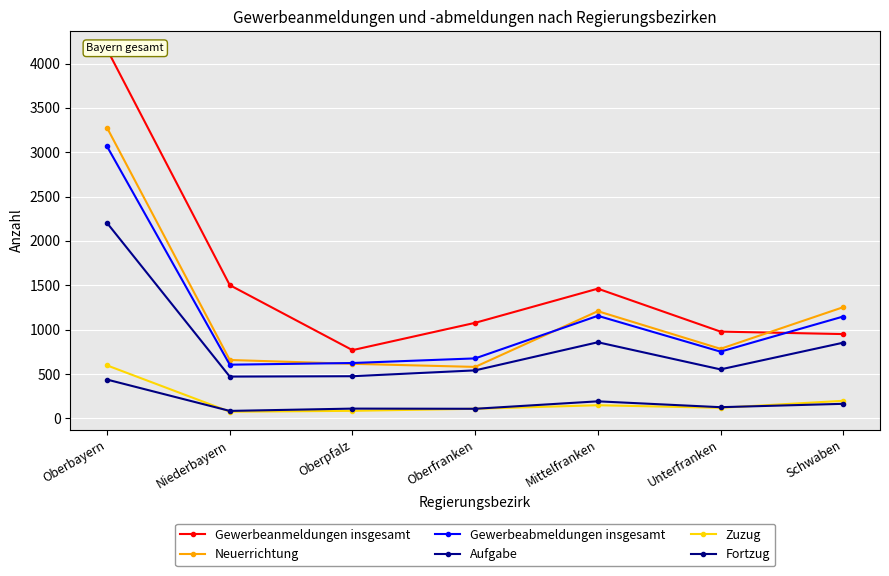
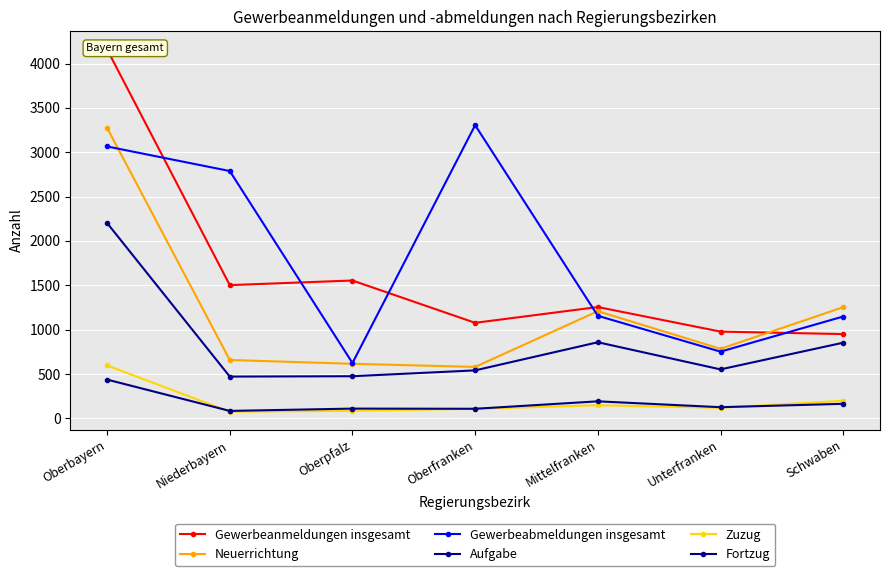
Gewerbeabmeldungen insgesamt, Niederbayern: 600 -> 2800
Gewerbeanmeldungen insgesamt, Oberpfalz: 800 -> 1600
Gewerbeabmeldungen insgesamt, Oberfranken: 700 -> 3300
Gewerbeanmeldungen insgesamt, Mittelfranken: 1500 -> 1300
